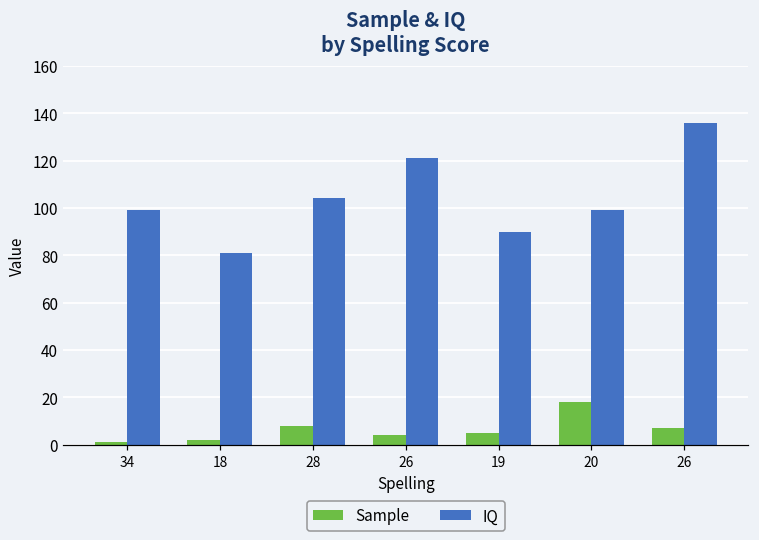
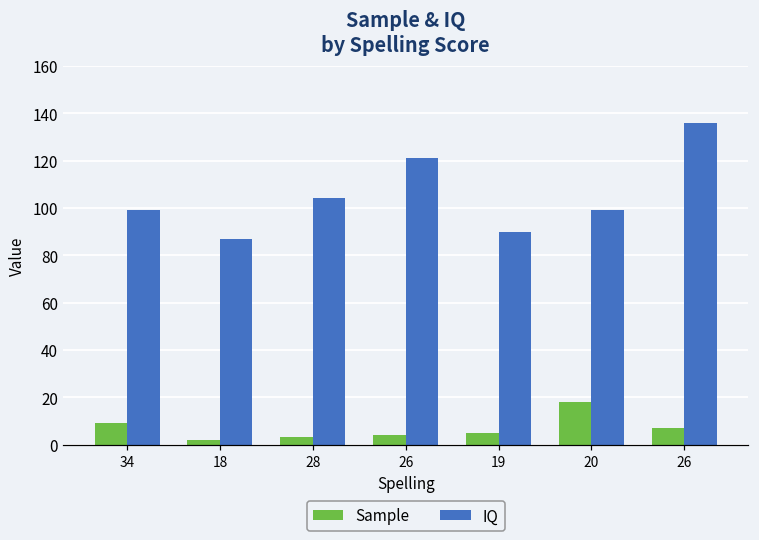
Sample, 34: 1 -> 9
IQ, 18: 81 -> 87
Sample, 28: 8 -> 3
